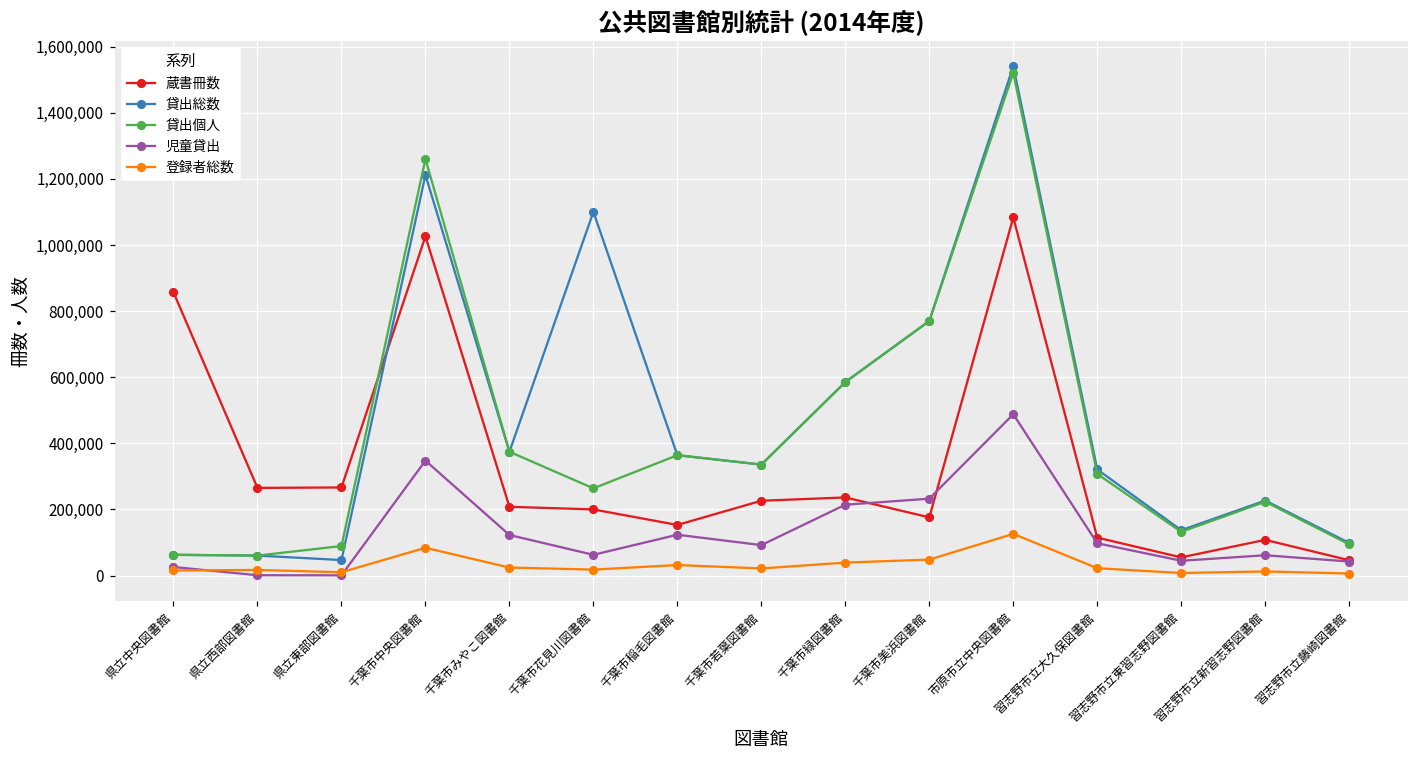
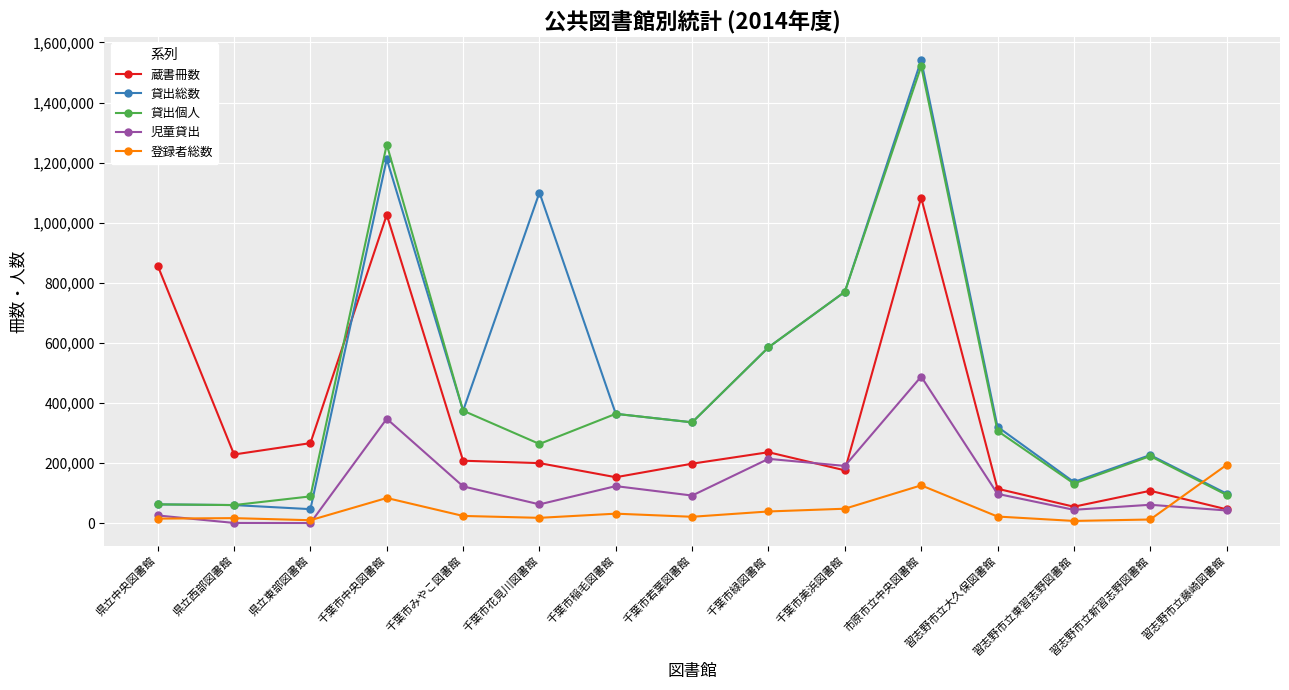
蔵書冊数, 県立西部図書館: 270,000 -> 230,000
蔵書冊数, 千葉市若葉図書館: 230,000 -> 200,000
児童貸出, 千葉市美浜図書館: 230,000 -> 190,000
登録者総数, 習志野市立藤崎図書館: 10,000 -> 190,000
